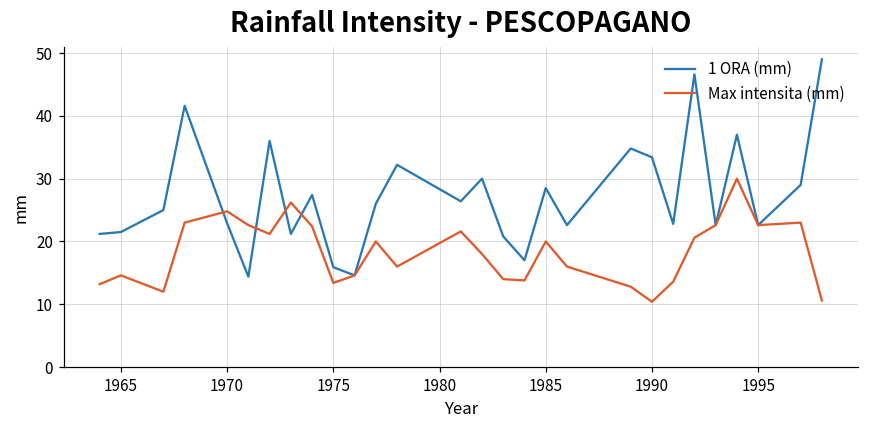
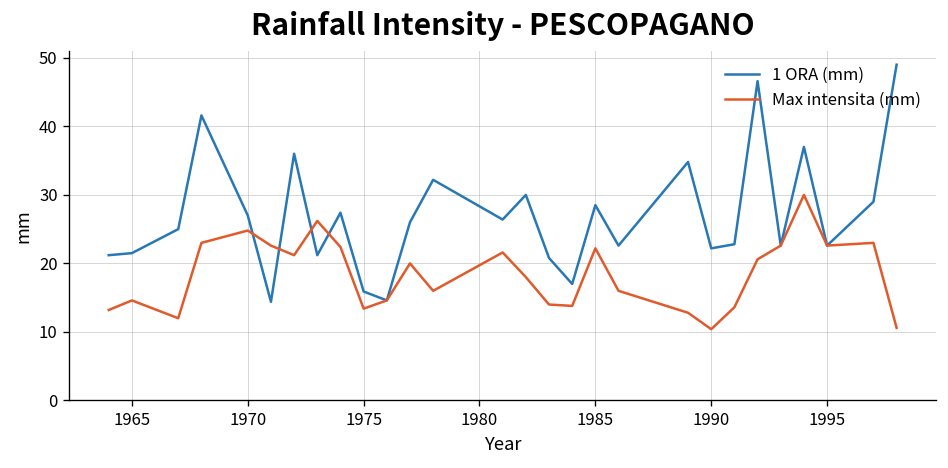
1 ORA (mm), 1970: 23 -> 27
Max intensita (mm), 1985: 20 -> 22
1 ORA (mm), 1990: 33 -> 22
